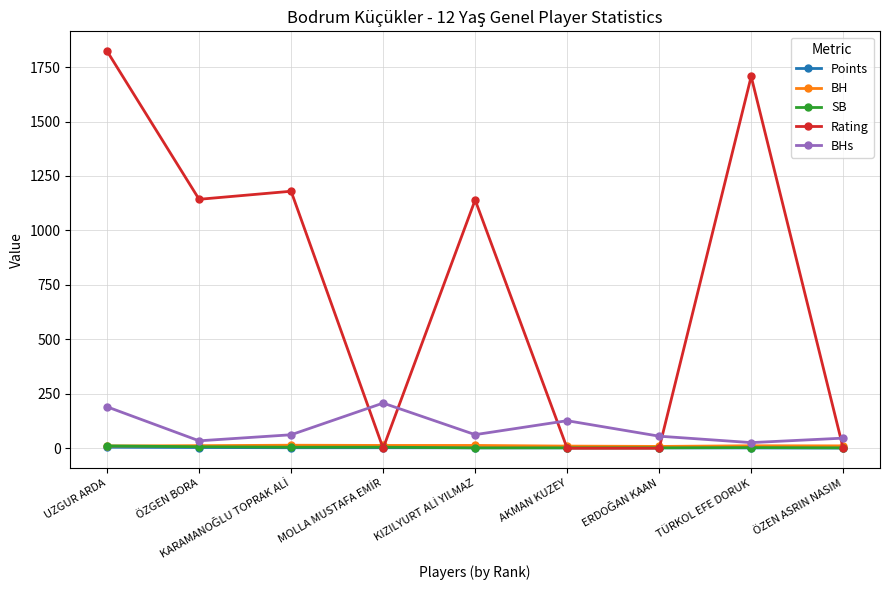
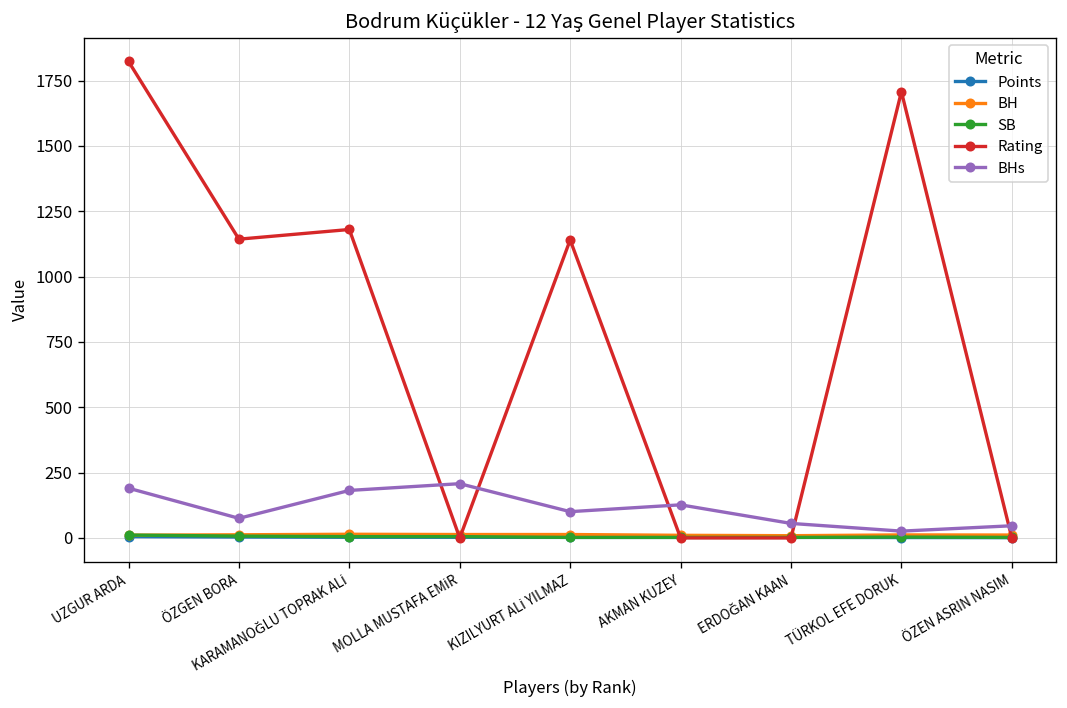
BHs, ÖZGEN BORA: 30 -> 80
BHs, KARAMANOĞLU TOPRAK ALİ: 60 -> 180
BHs, KIZILYURT ALİ YILMAZ: 60 -> 100
